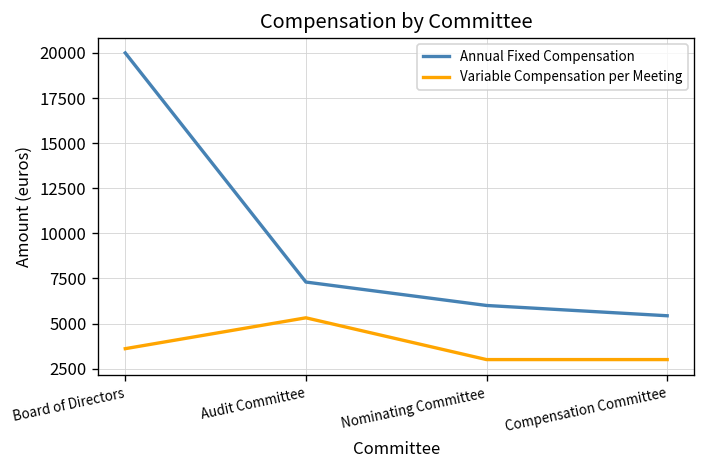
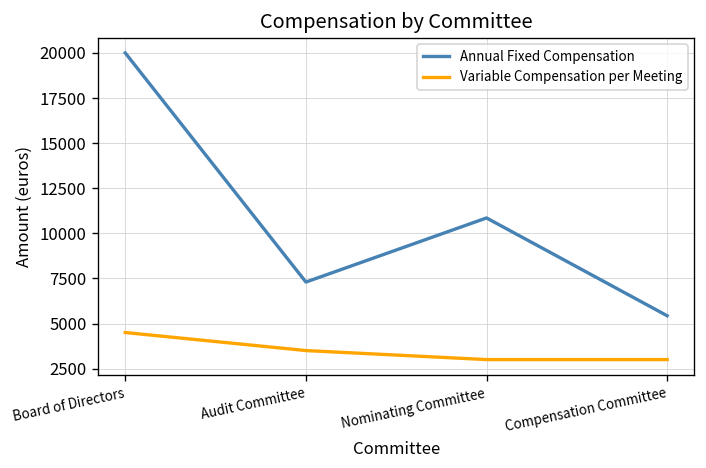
Variable Compensation per Meeting, Board of Directors: 3600 -> 4500
Variable Compensation per Meeting, Audit Committee: 5300 -> 3500
Annual Fixed Compensation, Nominating Committee: 6000 -> 10900
